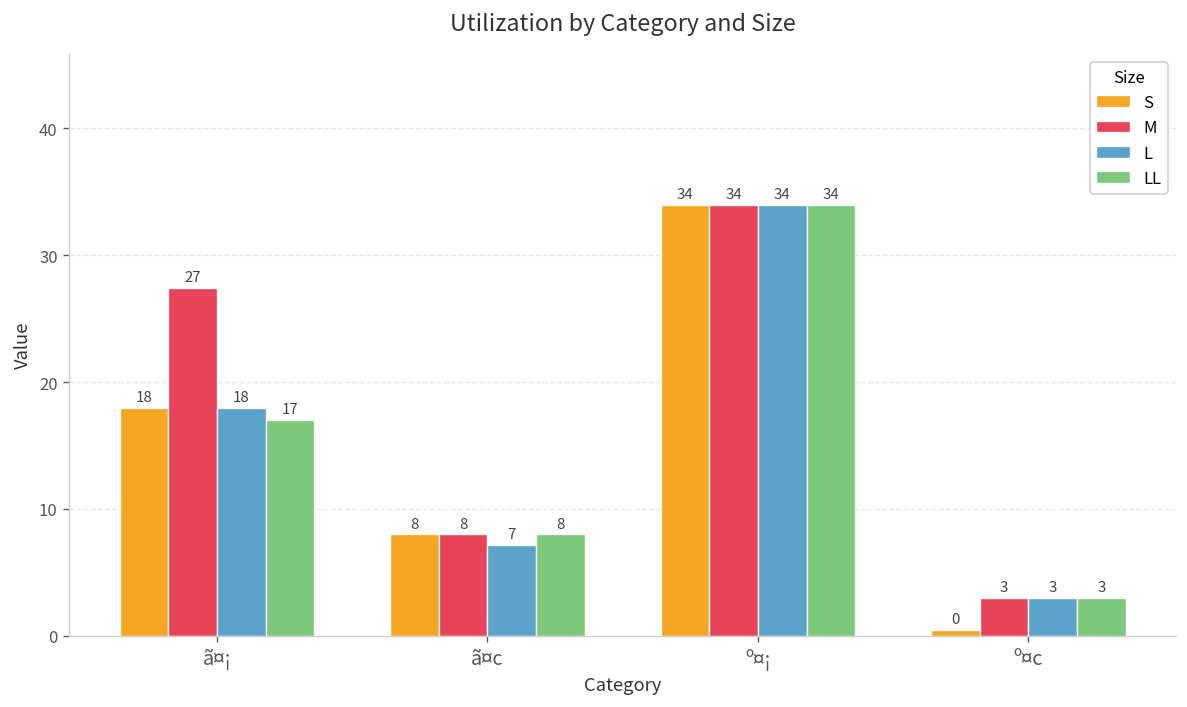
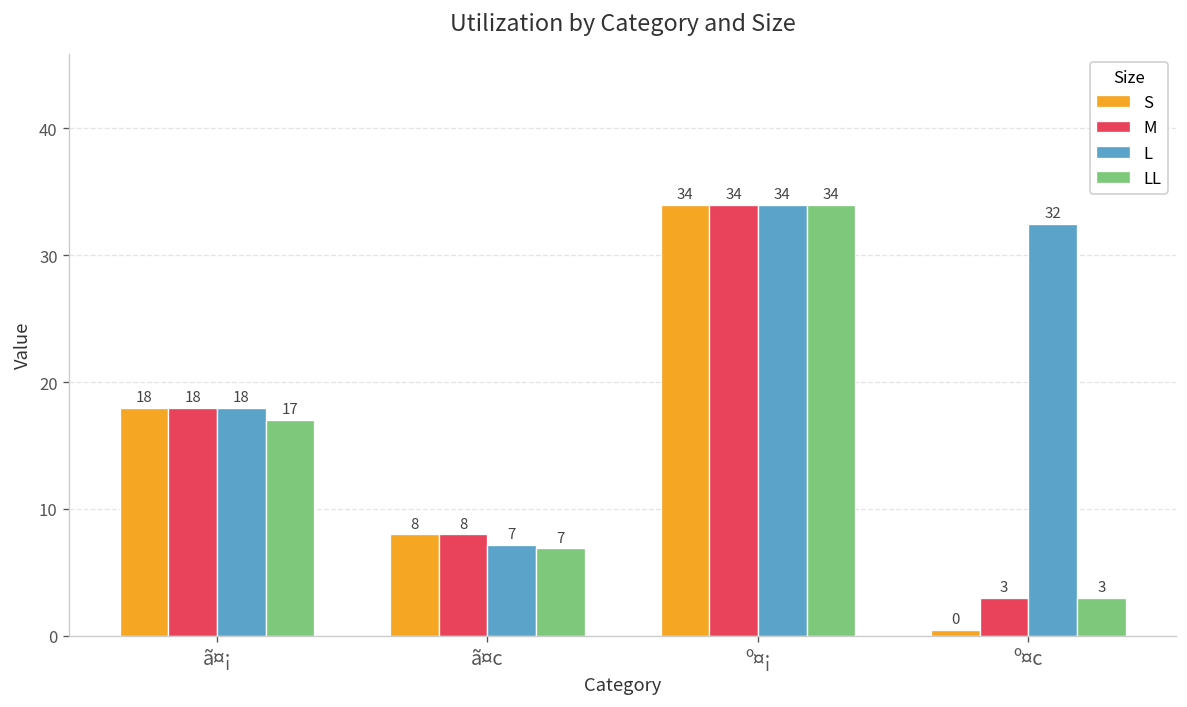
M, ã¤¡: 27 -> 18
LL, ã¤c: 8 -> 7
L, º¤c: 3 -> 32
